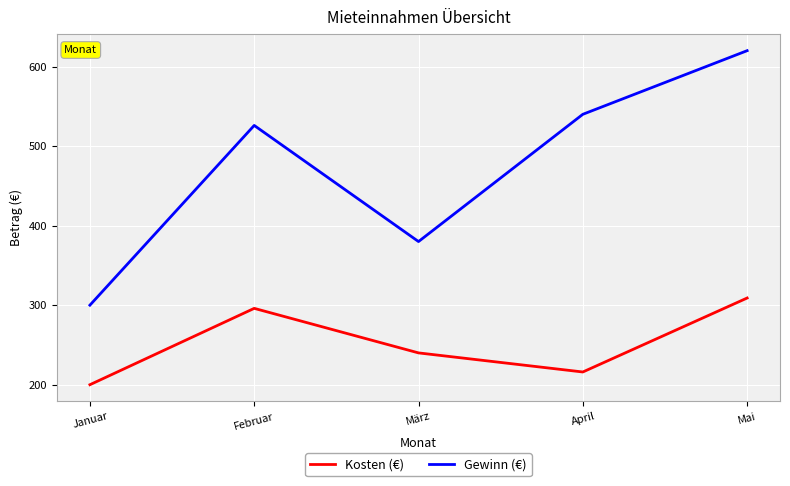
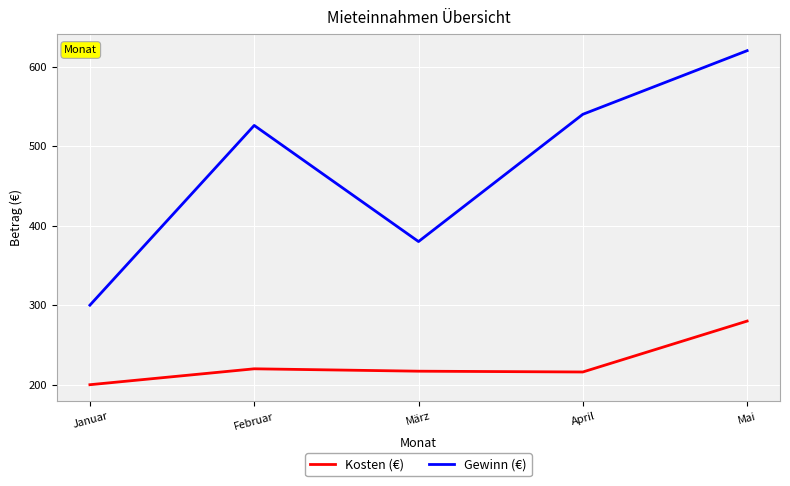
Kosten (€), Februar: 300 -> 220
Kosten (€), März: 240 -> 220
Kosten (€), Mai: 310 -> 280
